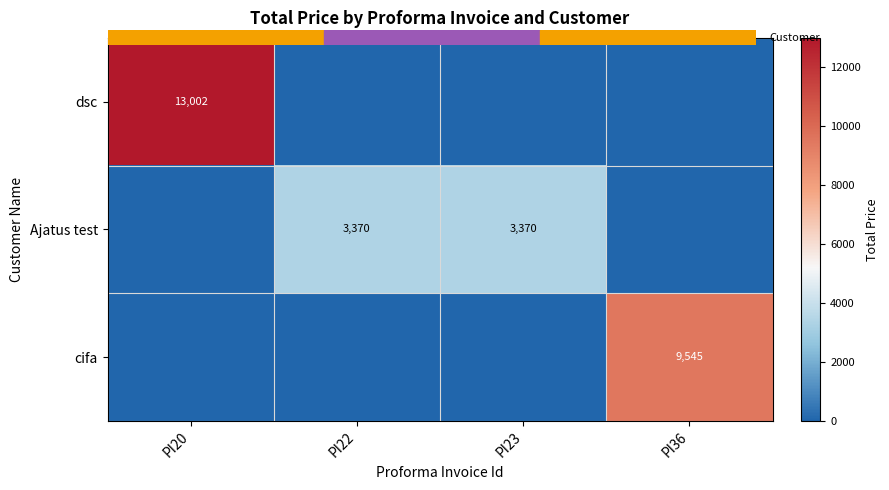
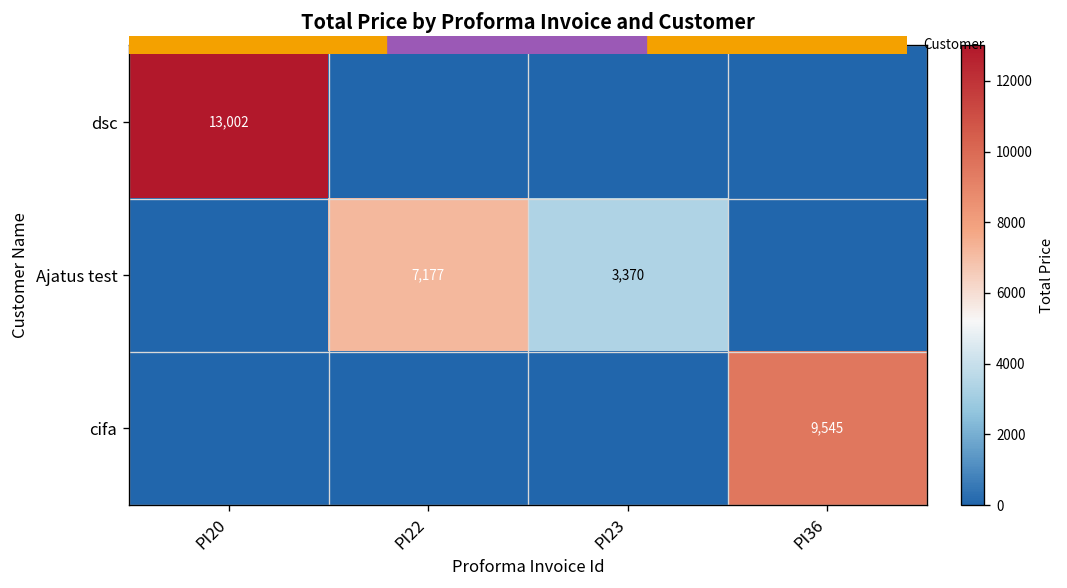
Ajatus test, PI22: 3,370 -> 7,177
